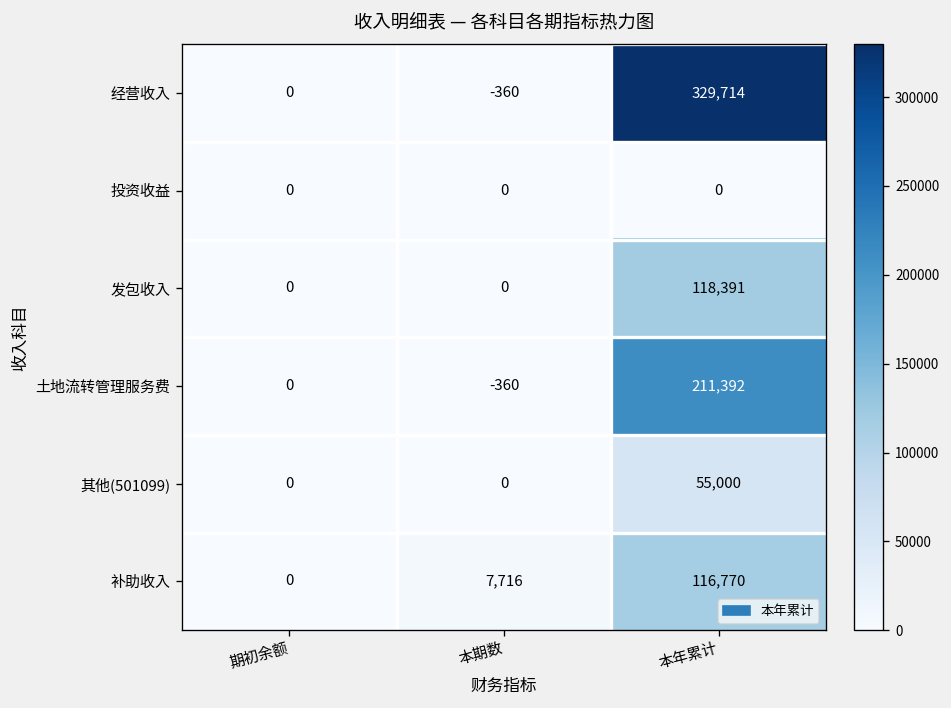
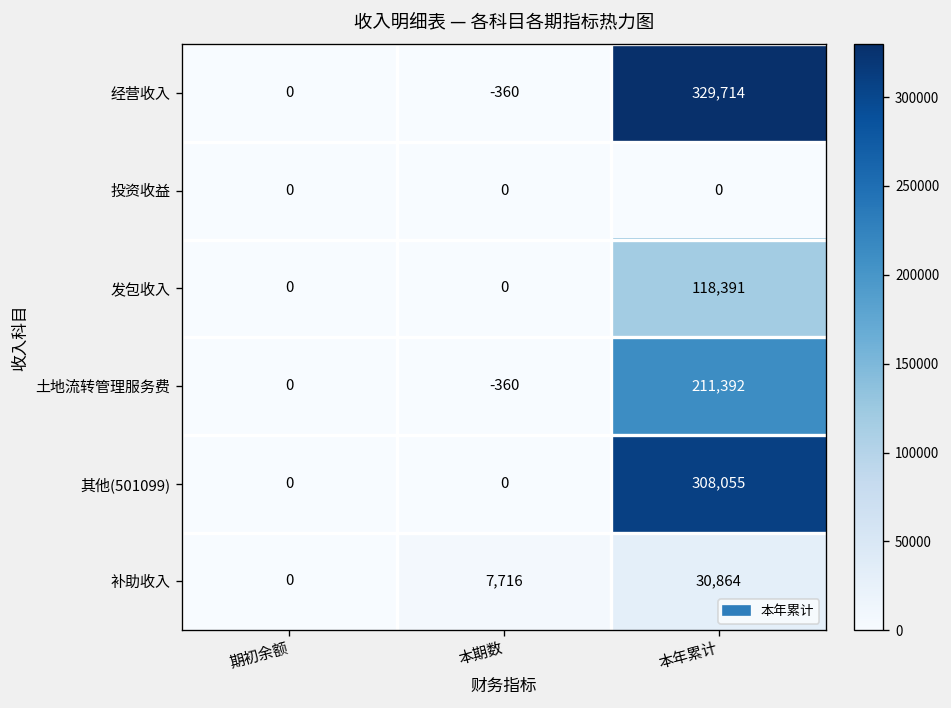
其他(501099), 本年累计: 55,000 -> 308,055
补助收入, 本年累计: 116,770 -> 30,864
